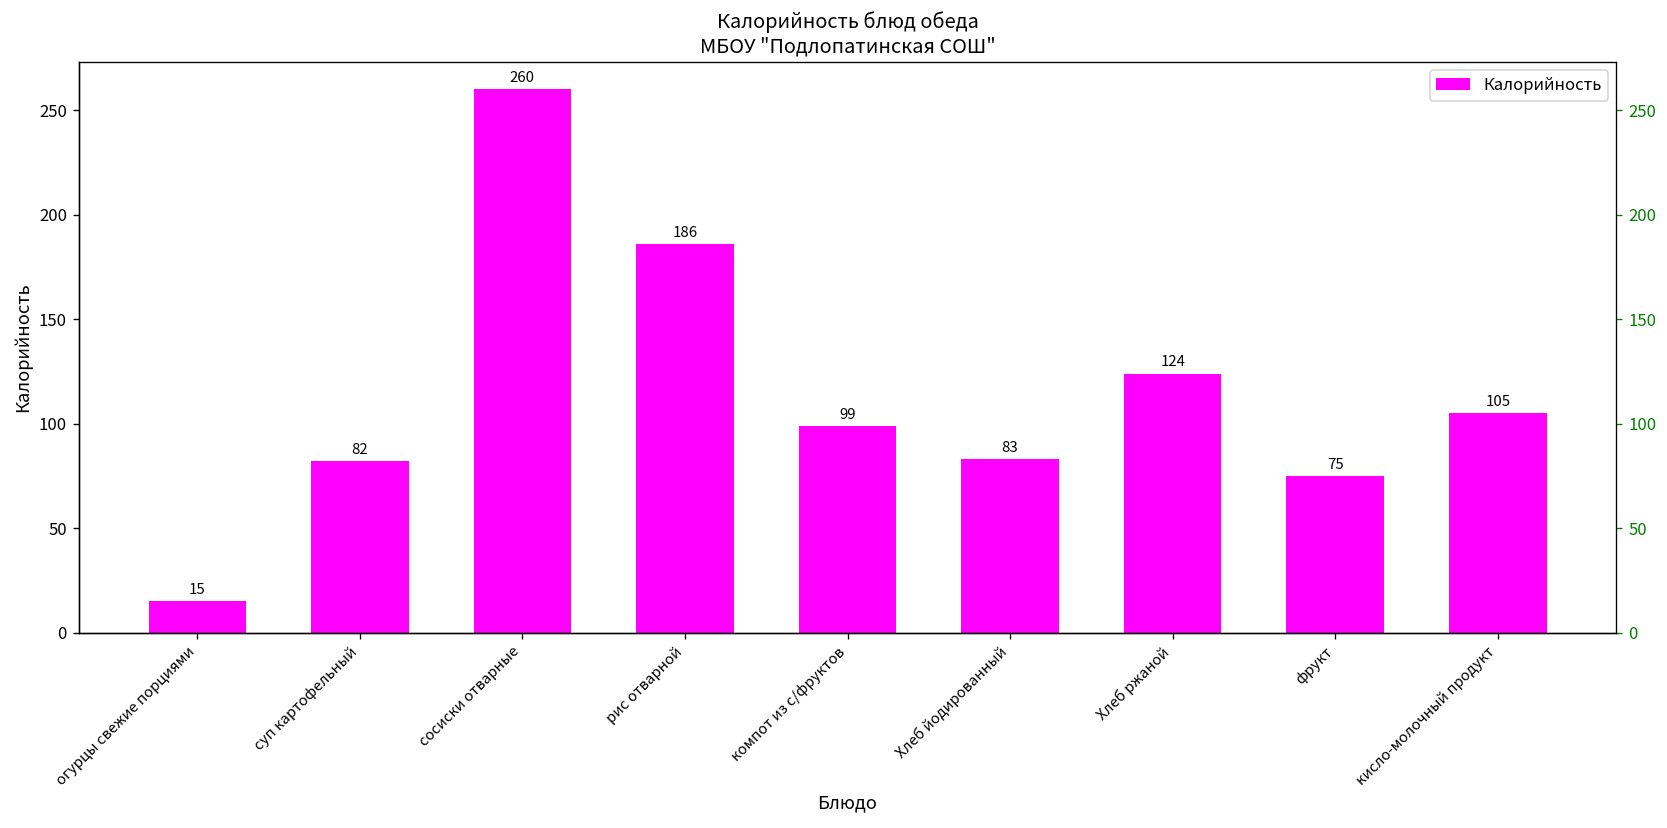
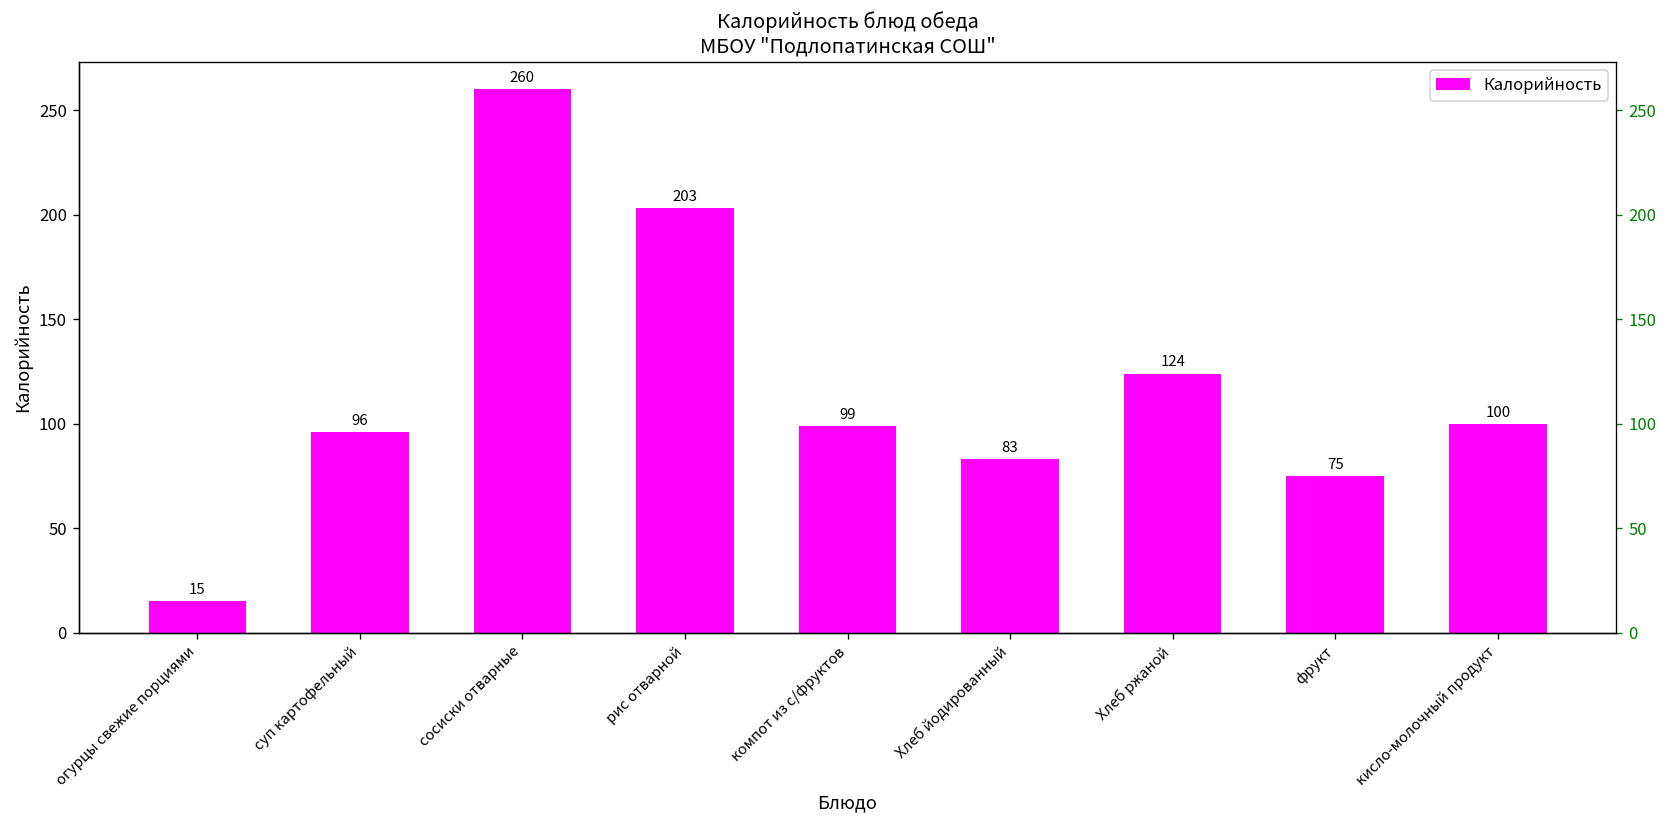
суп картофельный: 82 -> 96
рис отварной: 186 -> 203
кисло-молочный продукт: 105 -> 100
